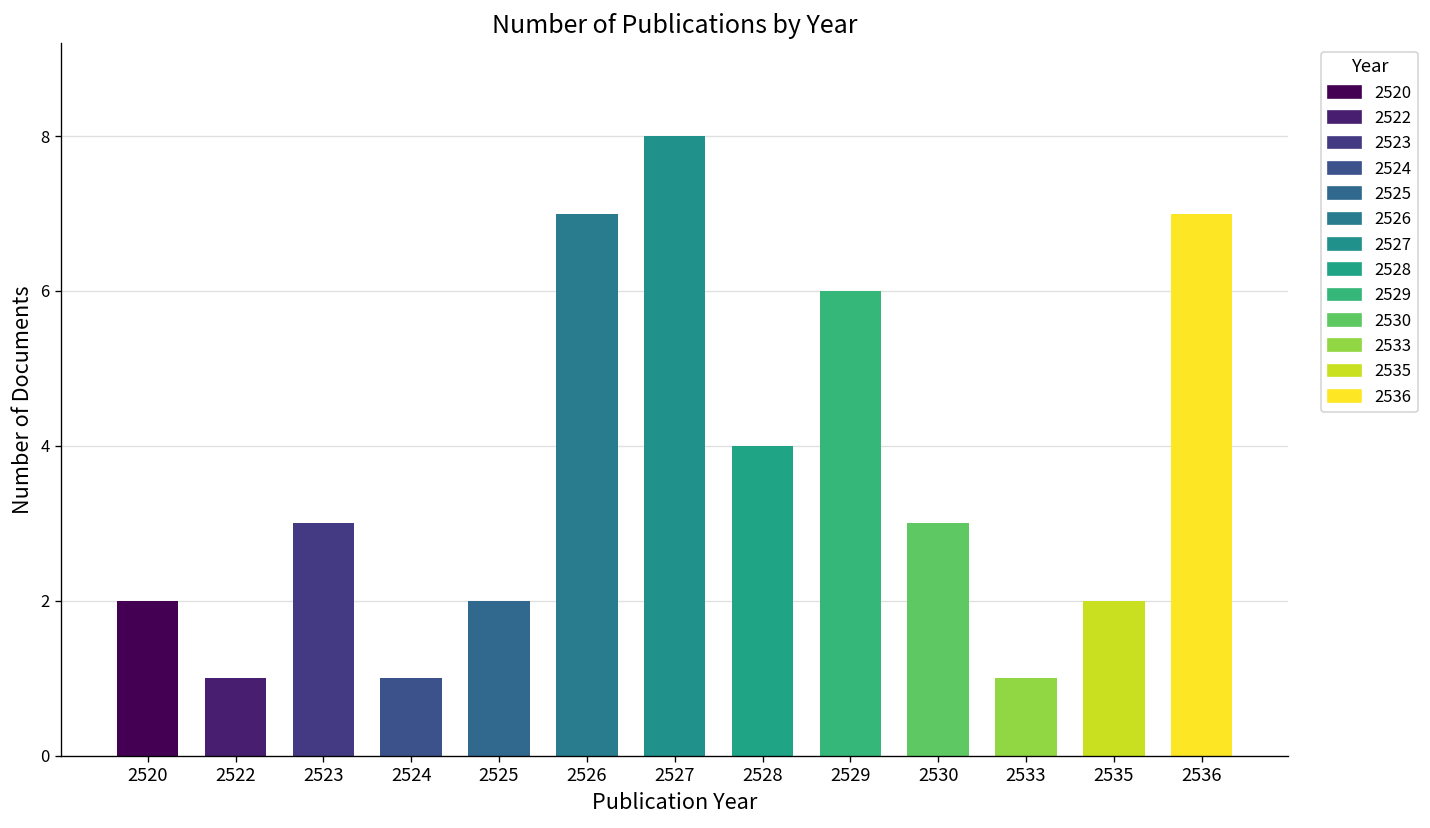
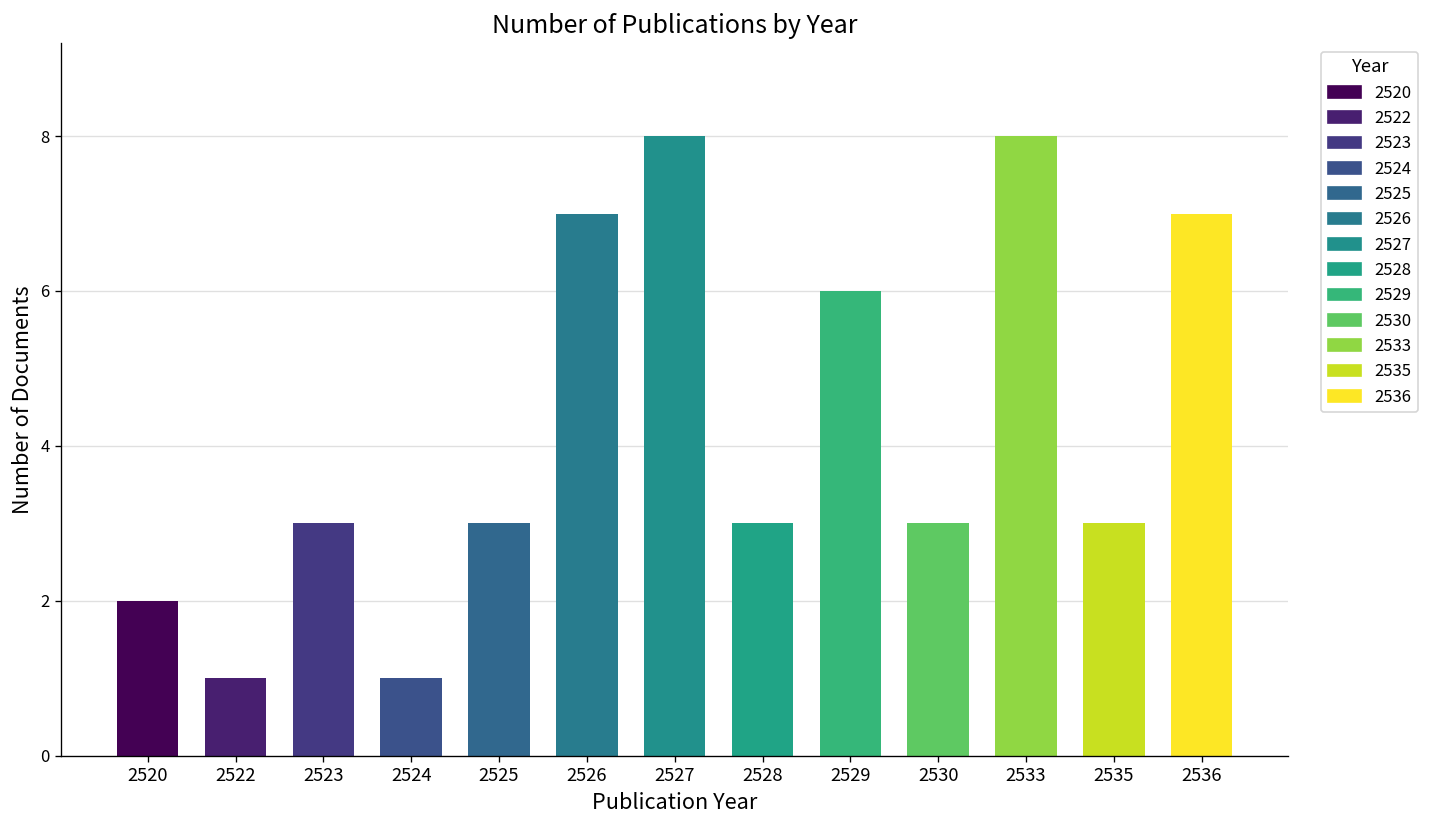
2525: 2 -> 3
2528: 4 -> 3
2533: 1 -> 8
2535: 2 -> 3
